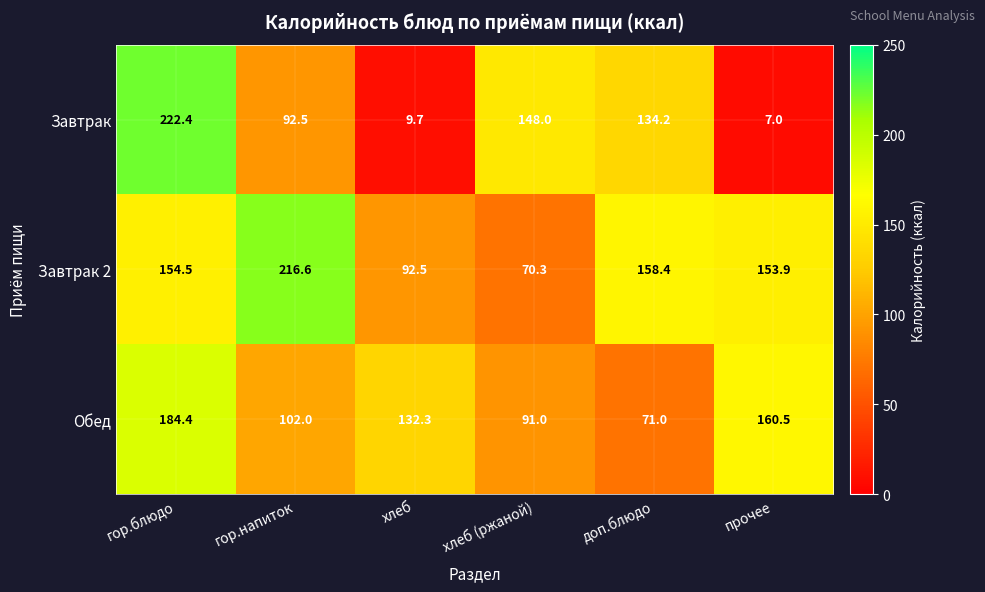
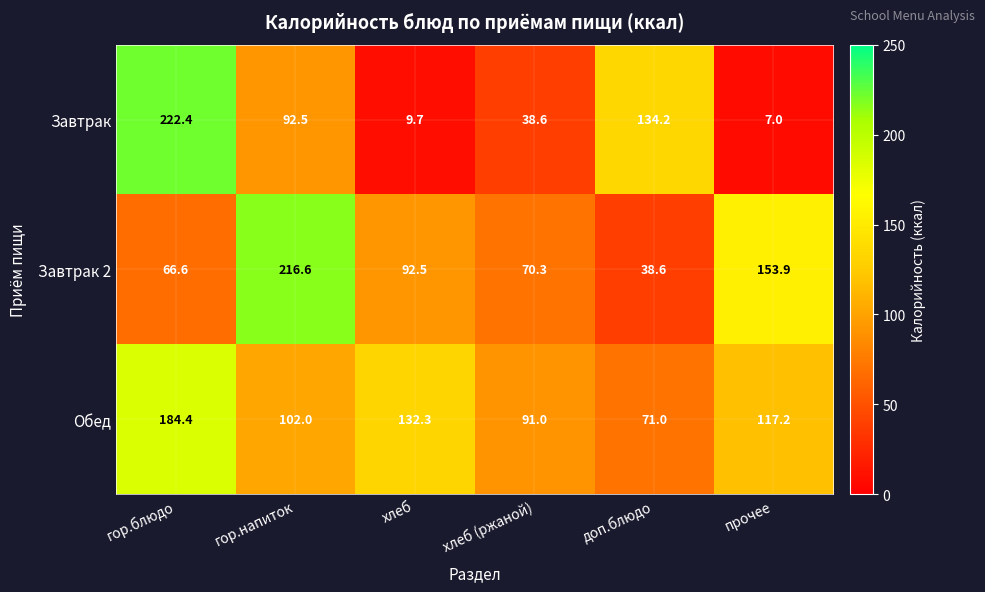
Завтрак, хлеб (ржаной): 148.0 -> 38.6
Завтрак 2, гор.блюдо: 154.5 -> 66.6
Завтрак 2, доп.блюдо: 158.4 -> 38.6
Обед, прочее: 160.5 -> 117.2
